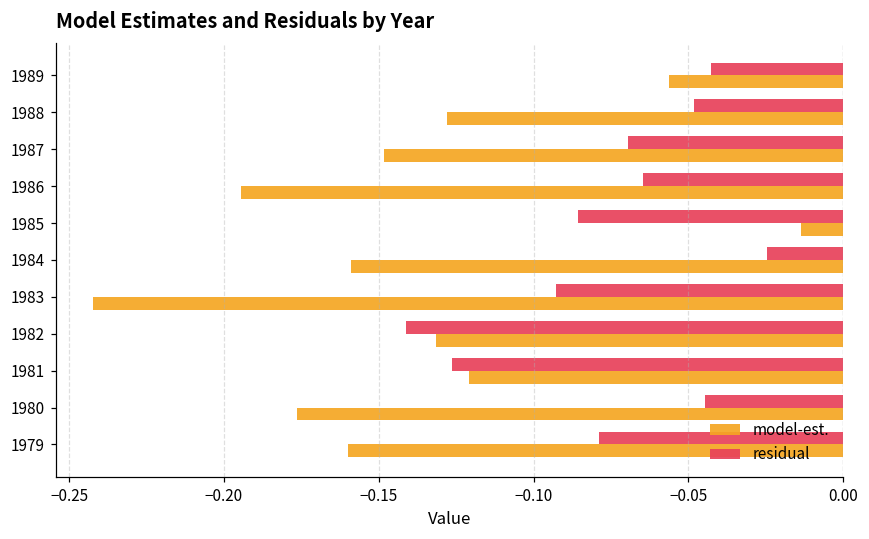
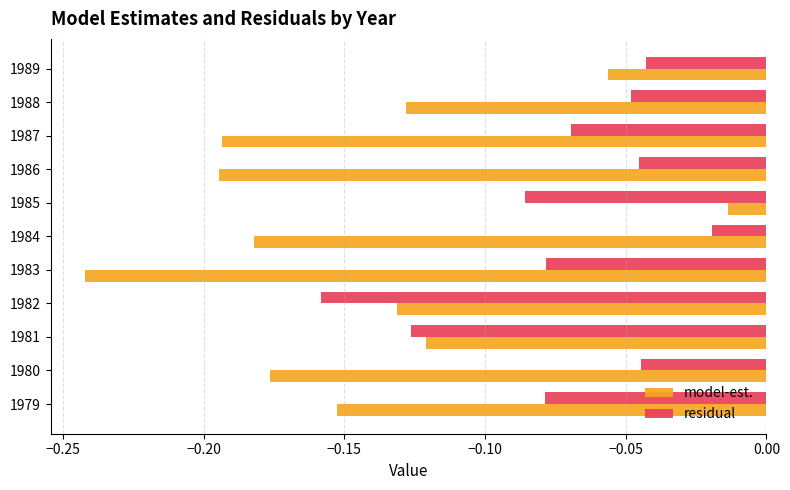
model-est., 1987: -0.148 -> -0.193
residual, 1986: -0.065 -> -0.045
residual, 1984: -0.025 -> -0.019
model-est., 1984: -0.159 -> -0.182
residual, 1983: -0.093 -> -0.078
residual, 1982: -0.141 -> -0.158
model-est., 1979: -0.160 -> -0.153
